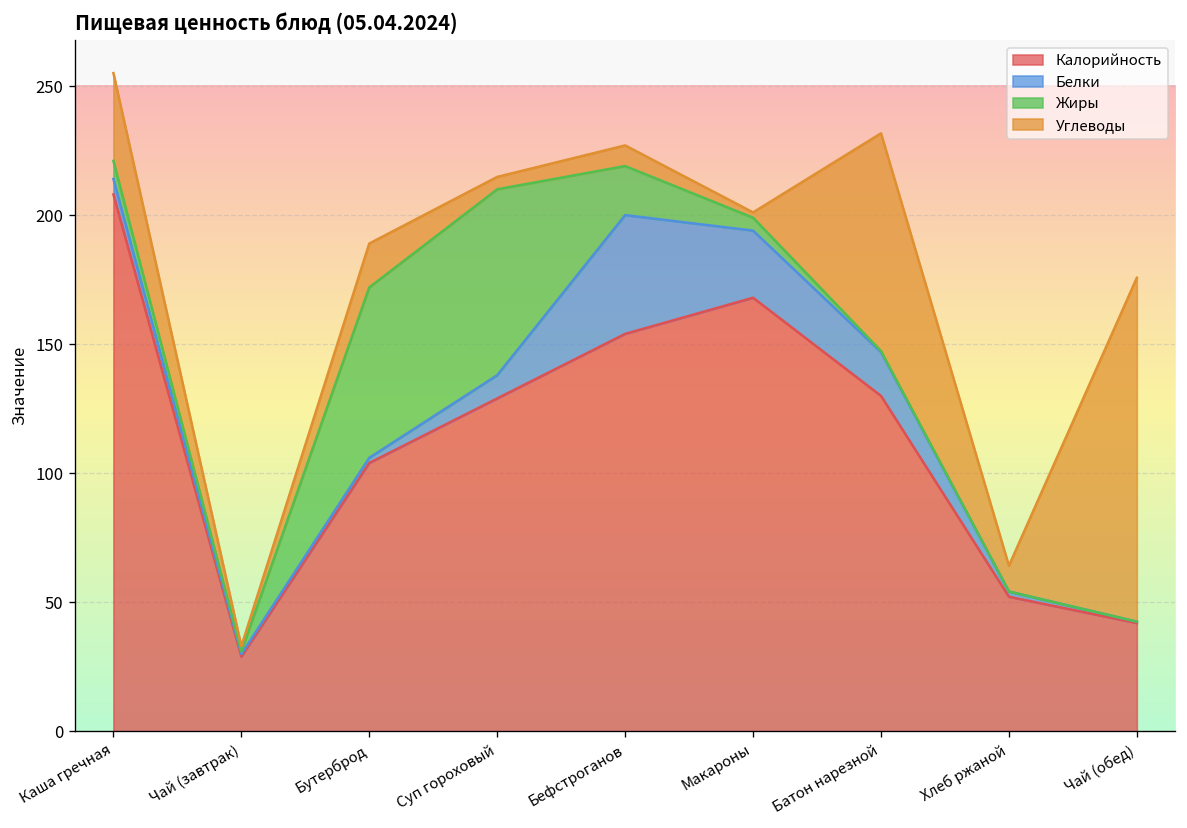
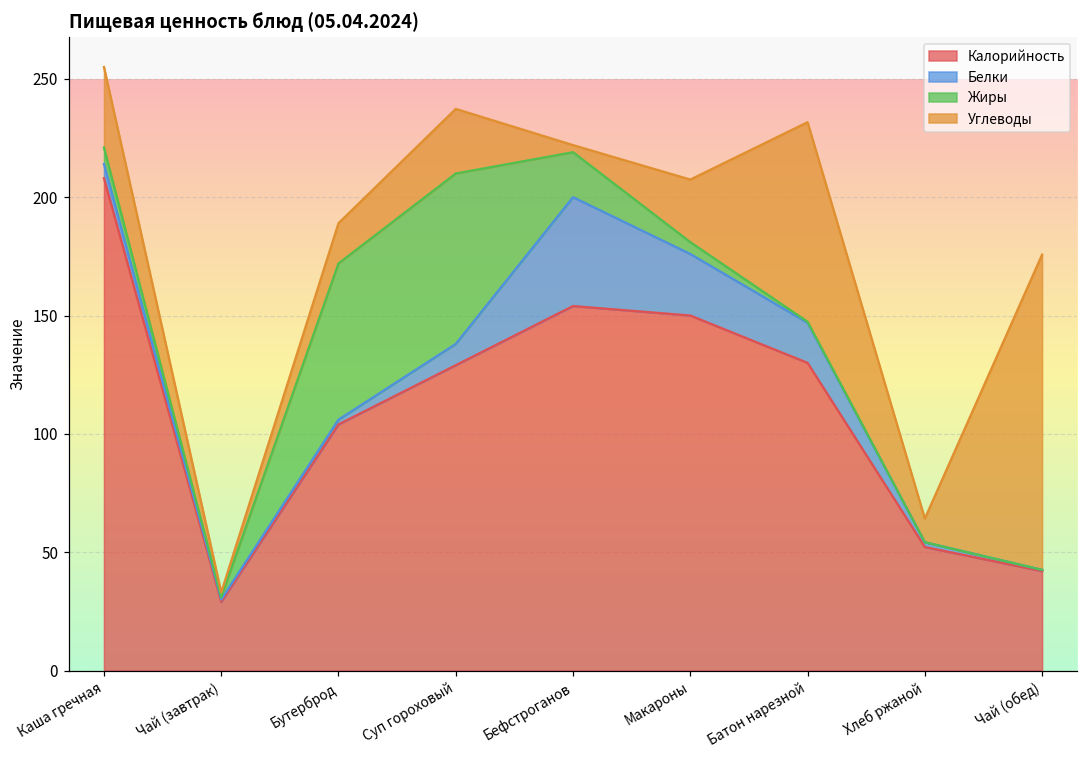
Углеводы, Суп гороховый: 5 -> 27
Углеводы, Бефстроганов: 8 -> 3
Калорийность, Макароны: 168 -> 150
Углеводы, Макароны: 2 -> 26
